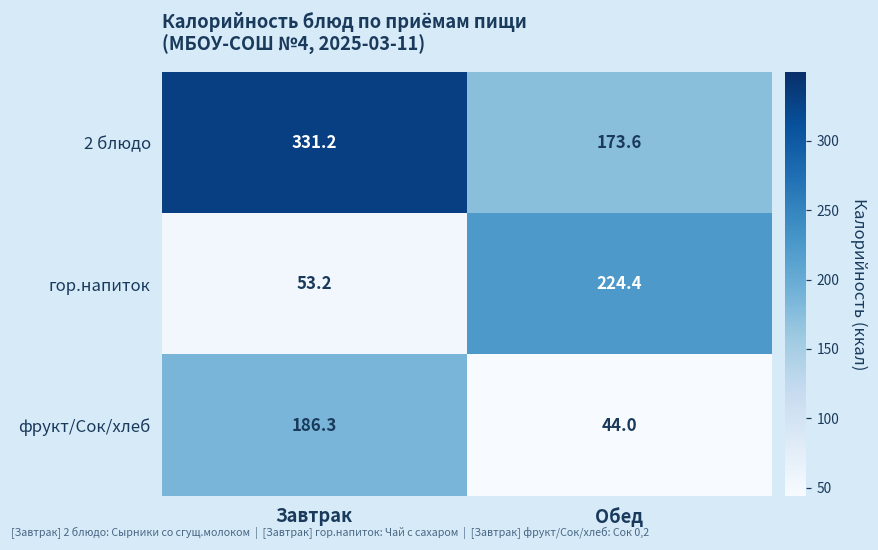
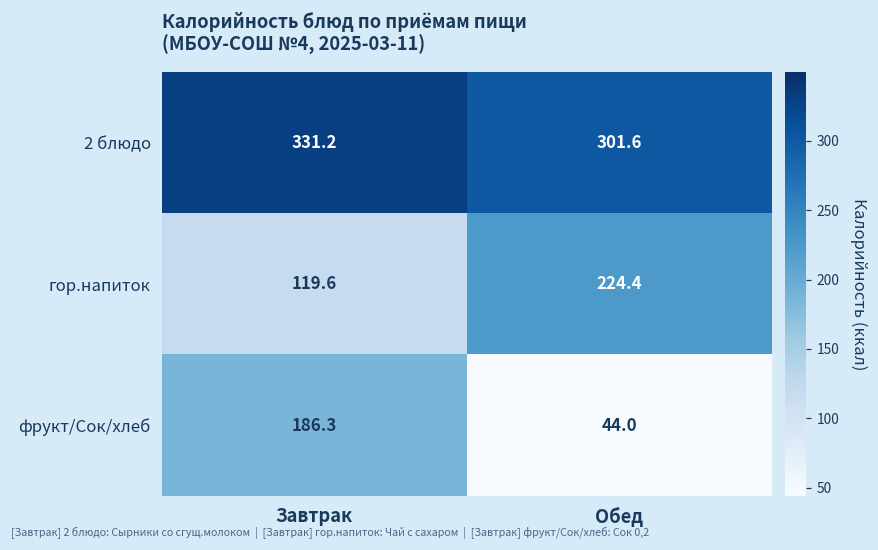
2 блюдо, Обед: 173.6 -> 301.6
гор.напиток, Завтрак: 53.2 -> 119.6
